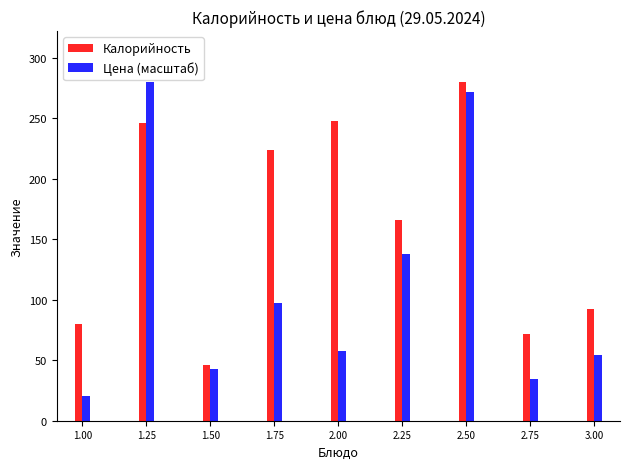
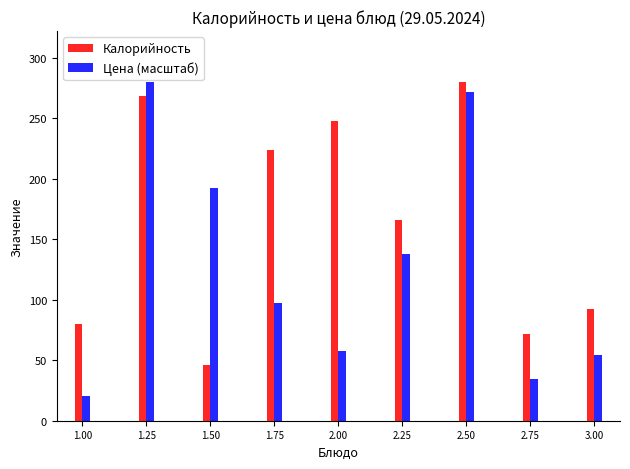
Калорийность, 1.25: 246 -> 268
Цена (масштаб), 1.50: 43 -> 192
